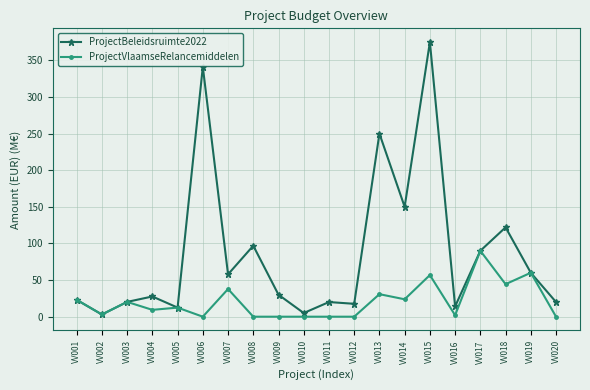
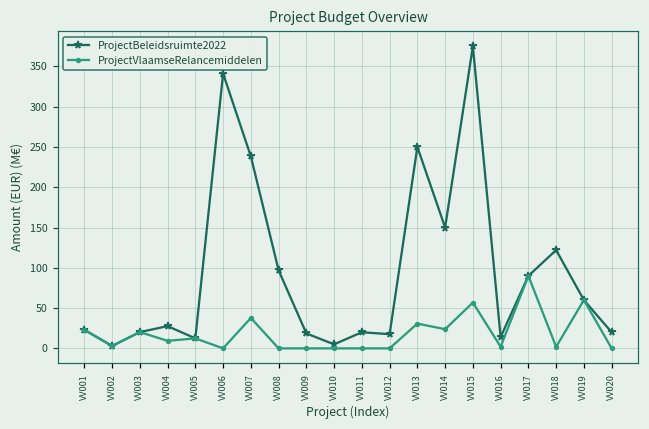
ProjectBeleidsruimte2022, VV007: 60 -> 240
ProjectBeleidsruimte2022, VV009: 30 -> 20
ProjectVlaamseRelancemiddelen, VV018: 40 -> 0
